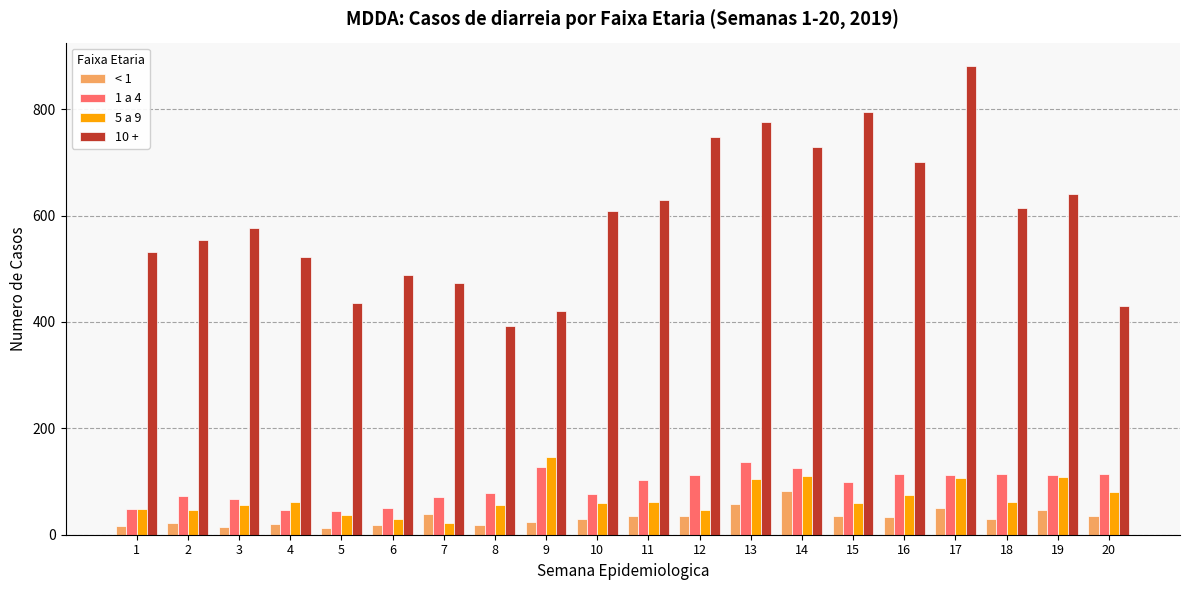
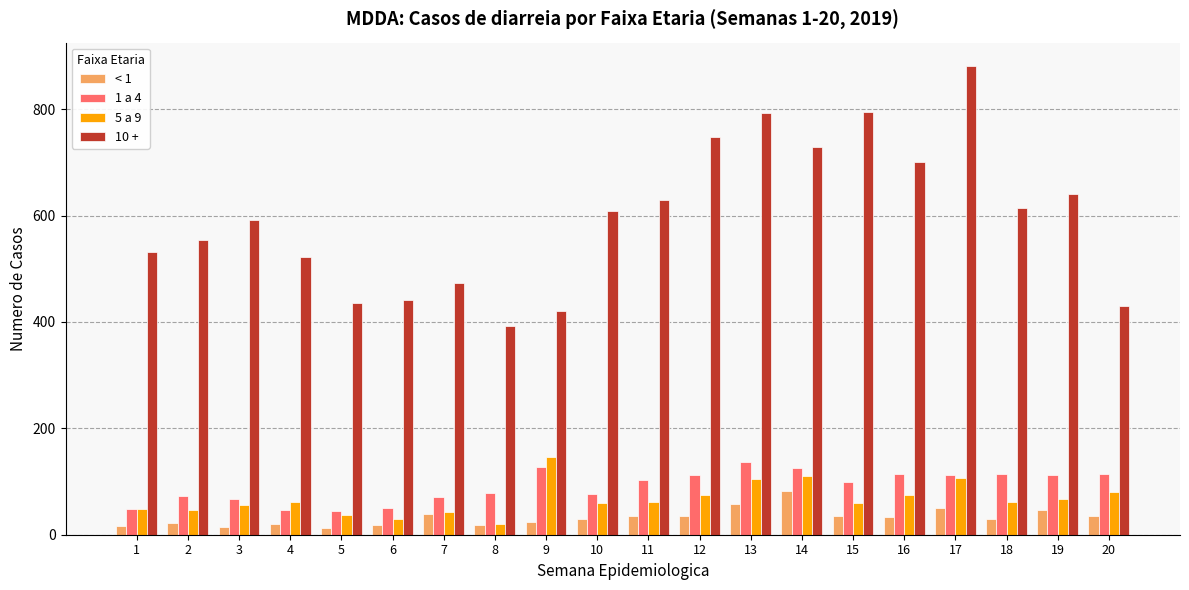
10 +, 3: 580 -> 590
10 +, 6: 490 -> 440
5 a 9, 7: 20 -> 40
5 a 9, 8: 60 -> 20
5 a 9, 12: 50 -> 80
10 +, 13: 780 -> 790
5 a 9, 19: 110 -> 70
